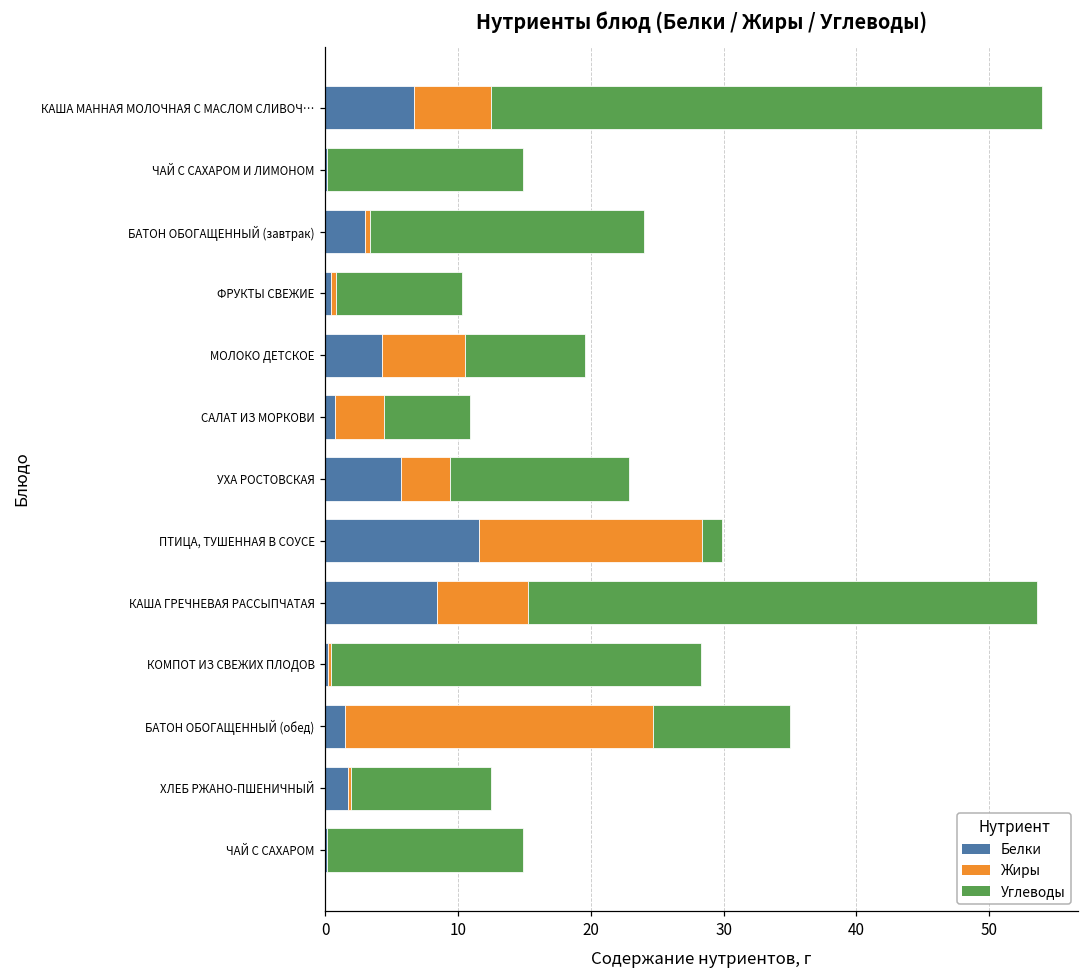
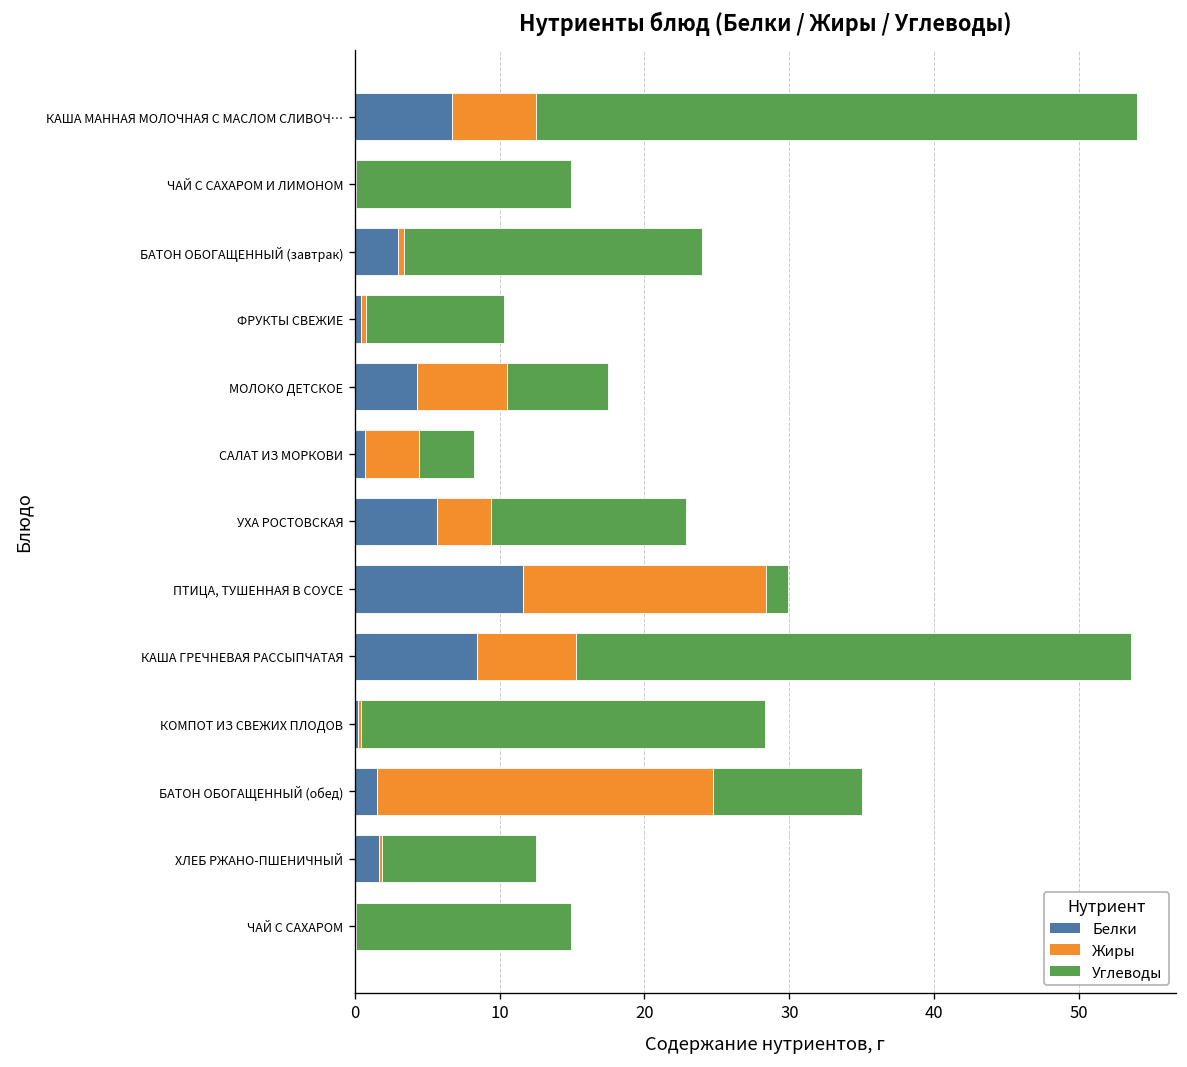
Углеводы, МОЛОКО ДЕТСКОЕ: 9.1 -> 7.0
Углеводы, САЛАТ ИЗ МОРКОВИ: 6.5 -> 3.8
